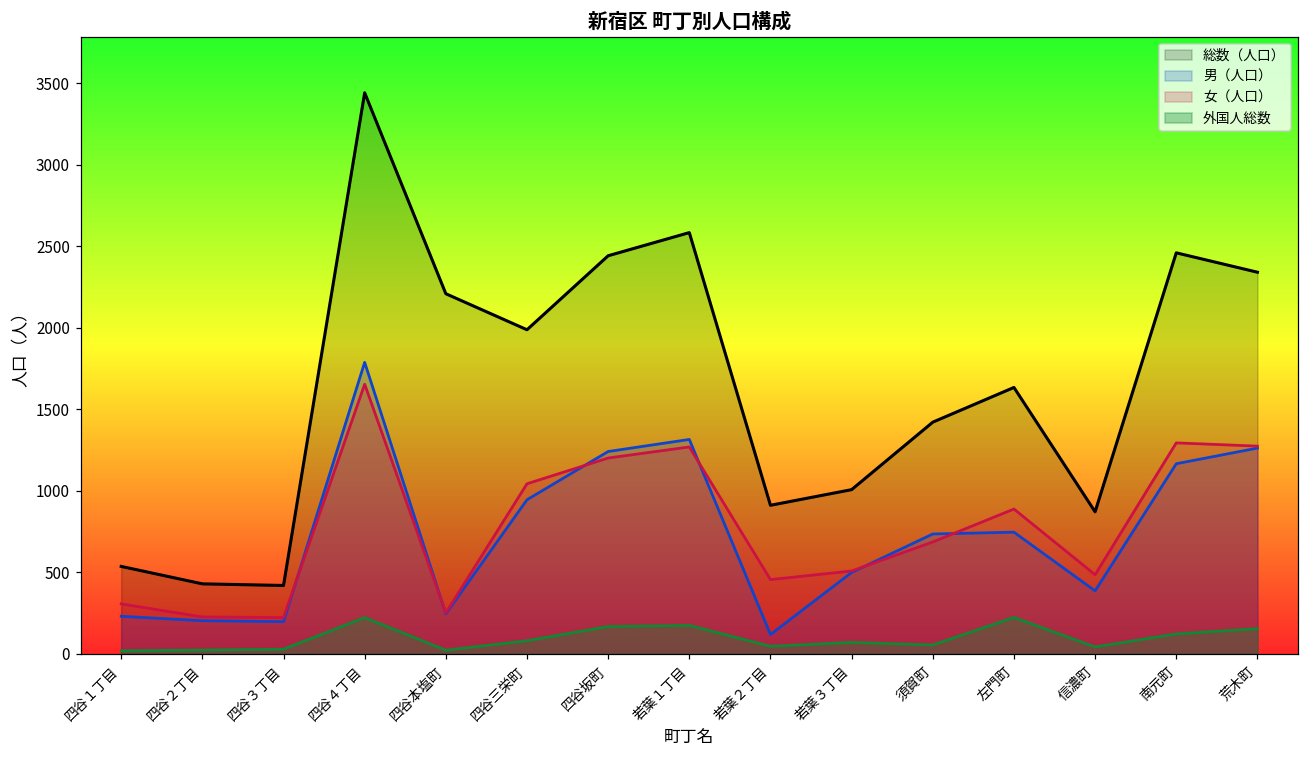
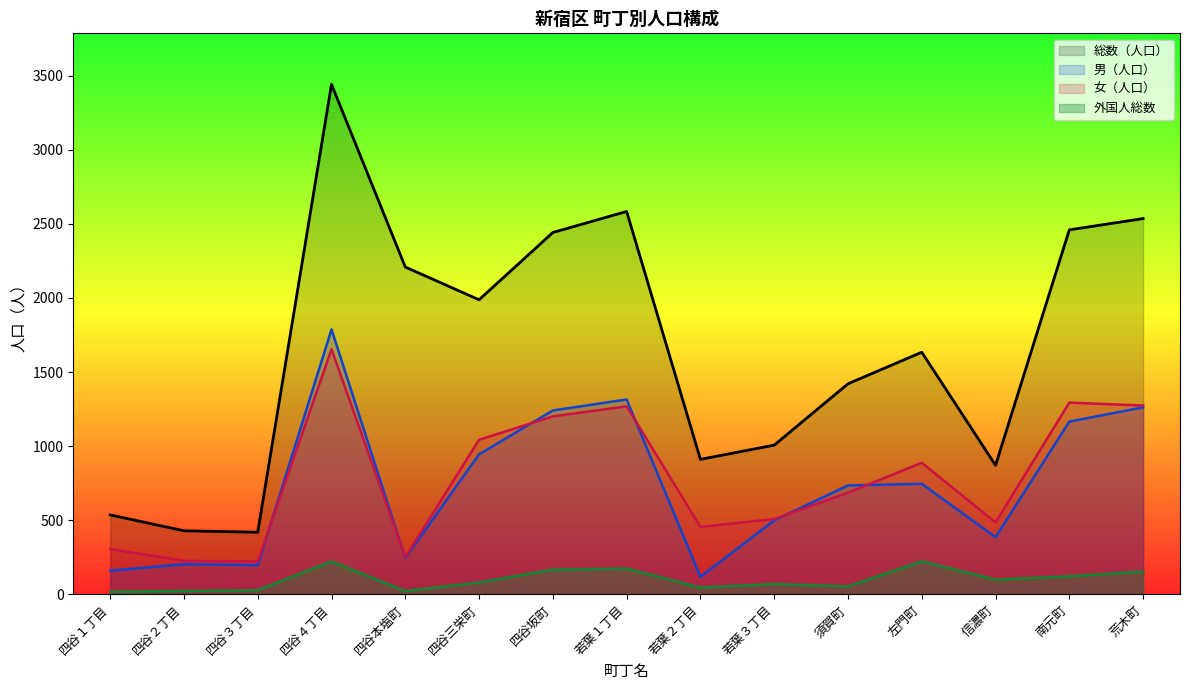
男（人口）, 四谷１丁目: 230 -> 160
外国人総数, 信濃町: 40 -> 100
総数（人口）, 荒木町: 2340 -> 2540
